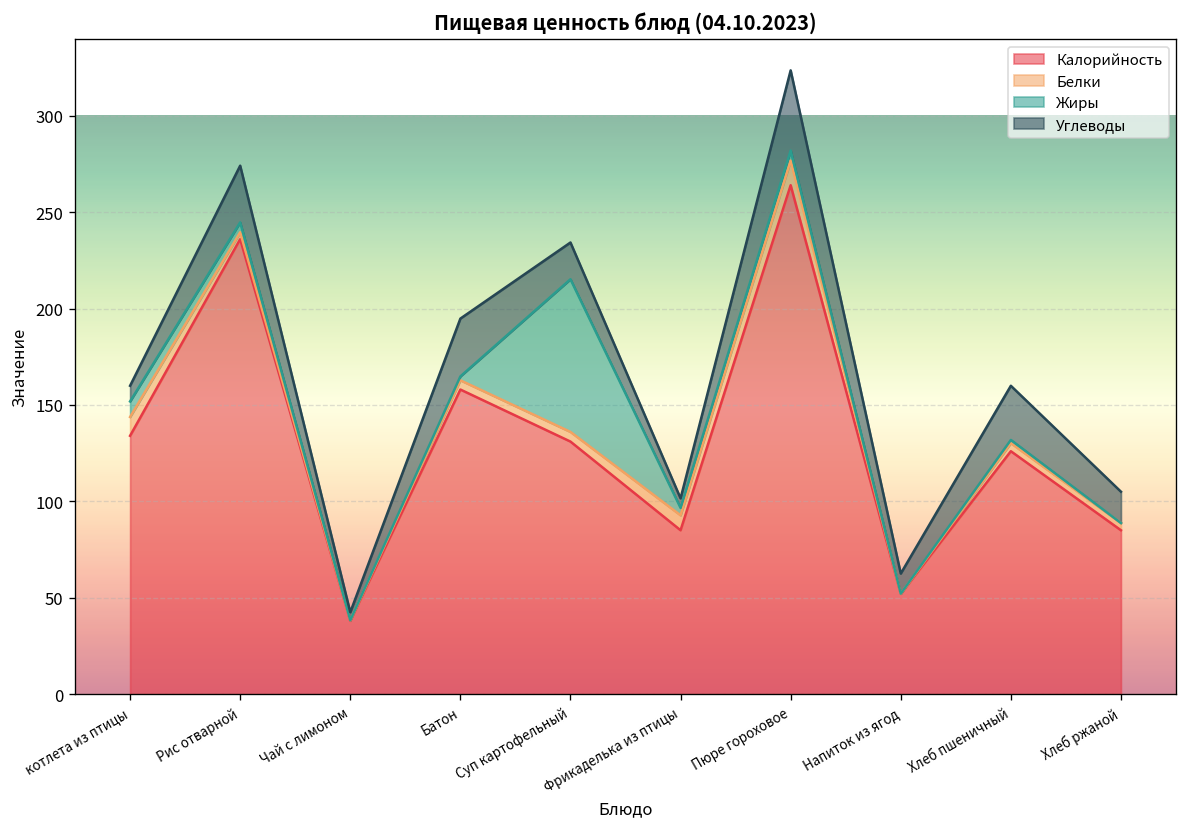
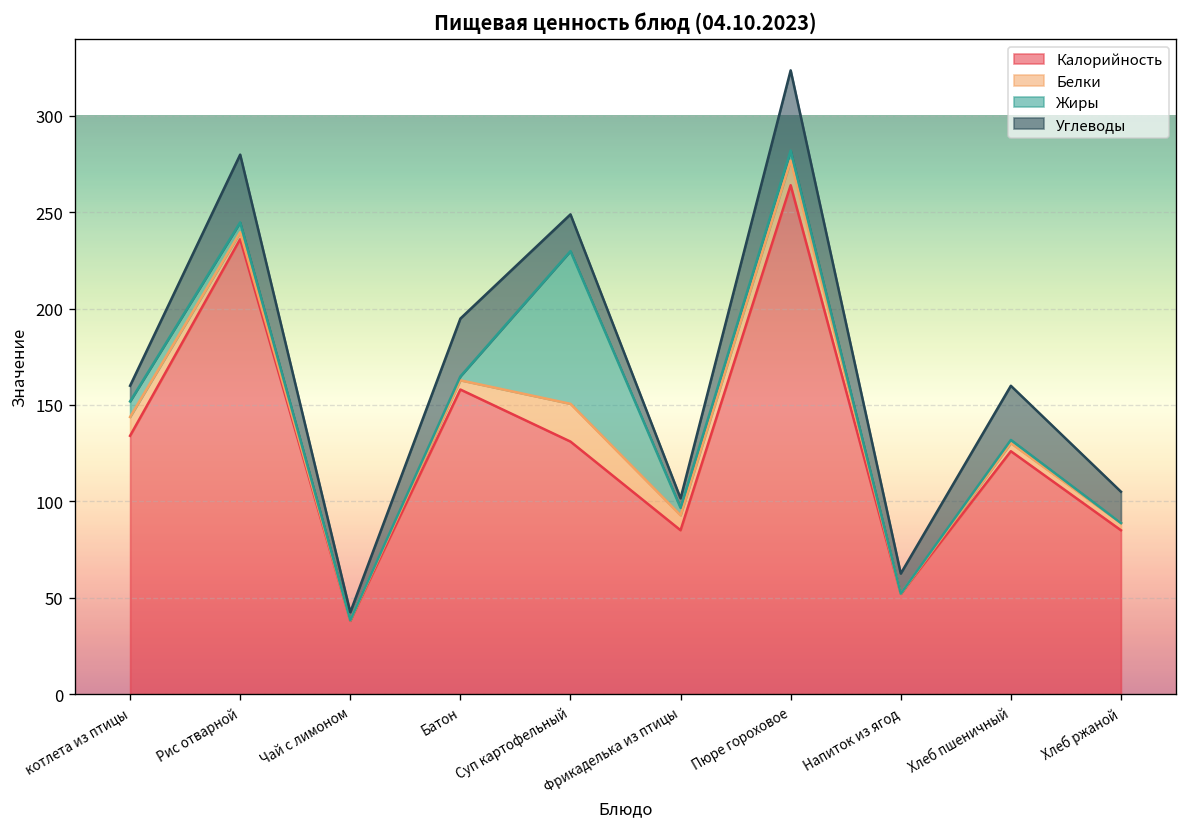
Углеводы, Рис отварной: 29 -> 35
Белки, Суп картофельный: 5 -> 20
